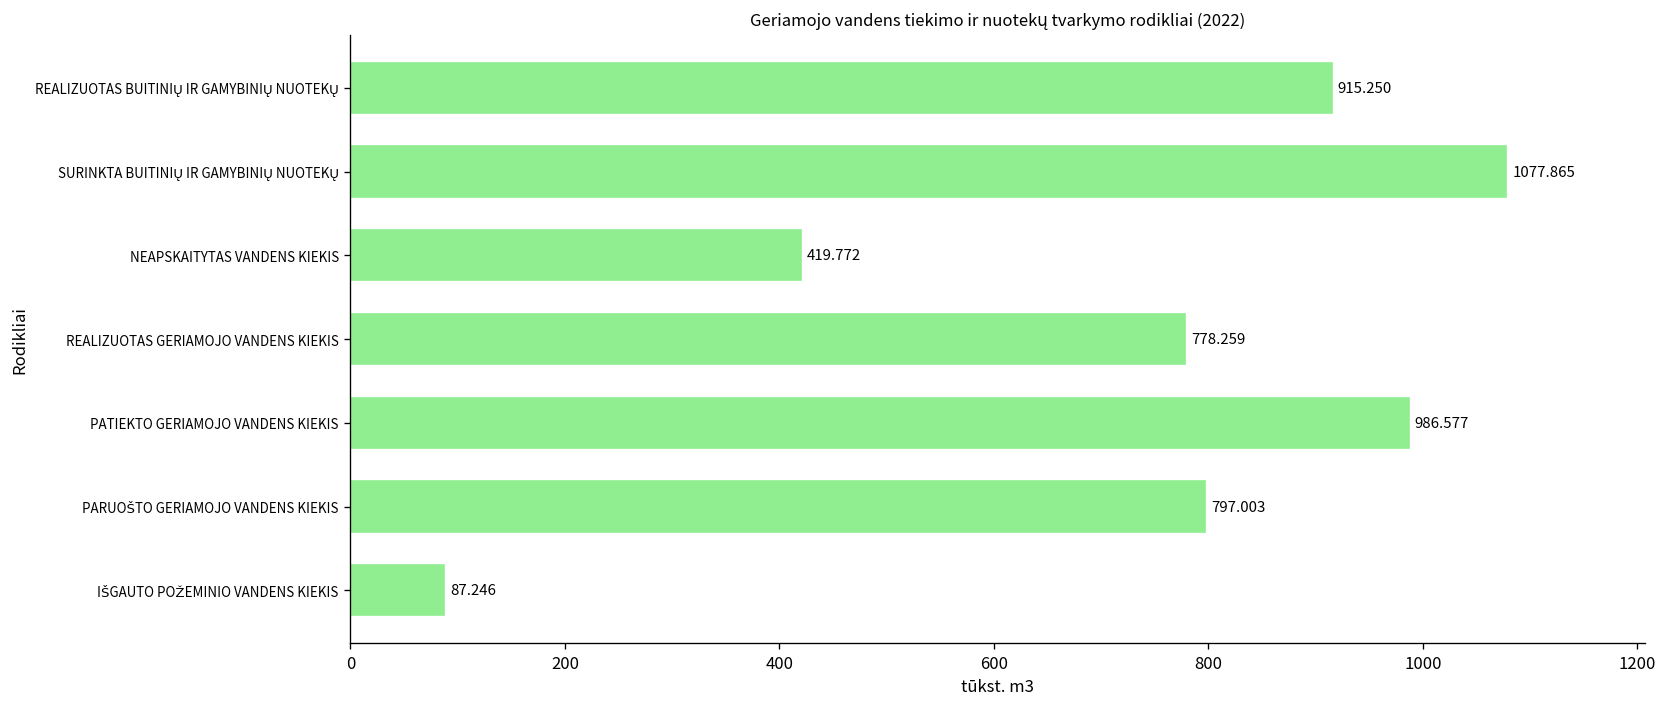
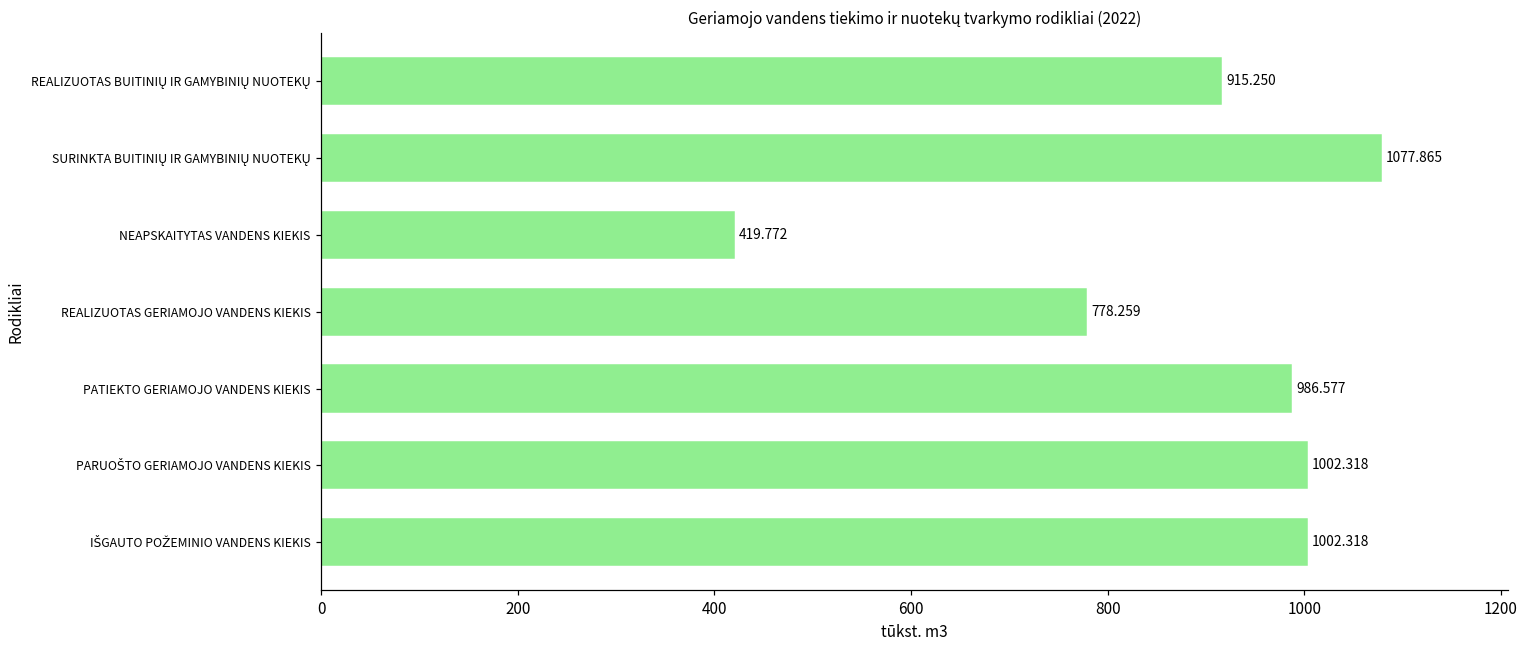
PARUOŠTO GERIAMOJO VANDENS KIEKIS: 797.003 -> 1002.318
IŠGAUTO POŽEMINIO VANDENS KIEKIS: 87.246 -> 1002.318
